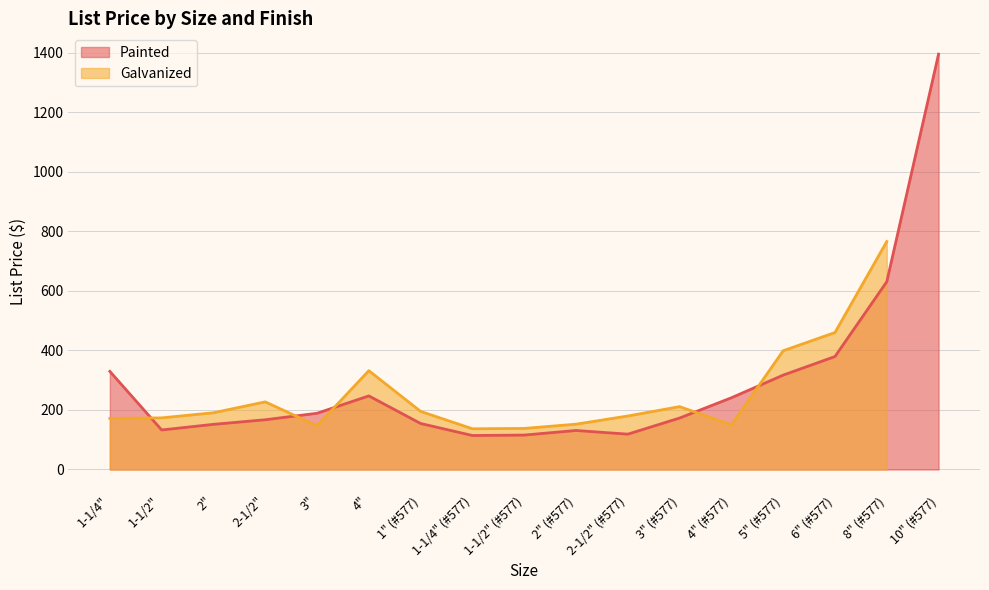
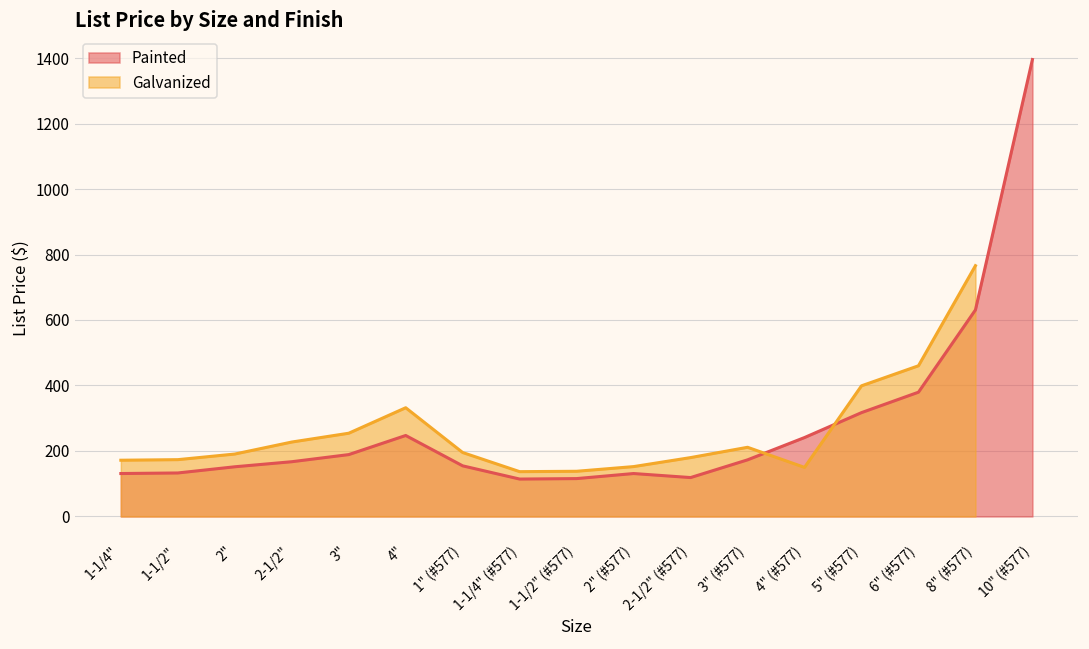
Painted, 1-1/4": 330 -> 130
Galvanized, 3": 150 -> 250
